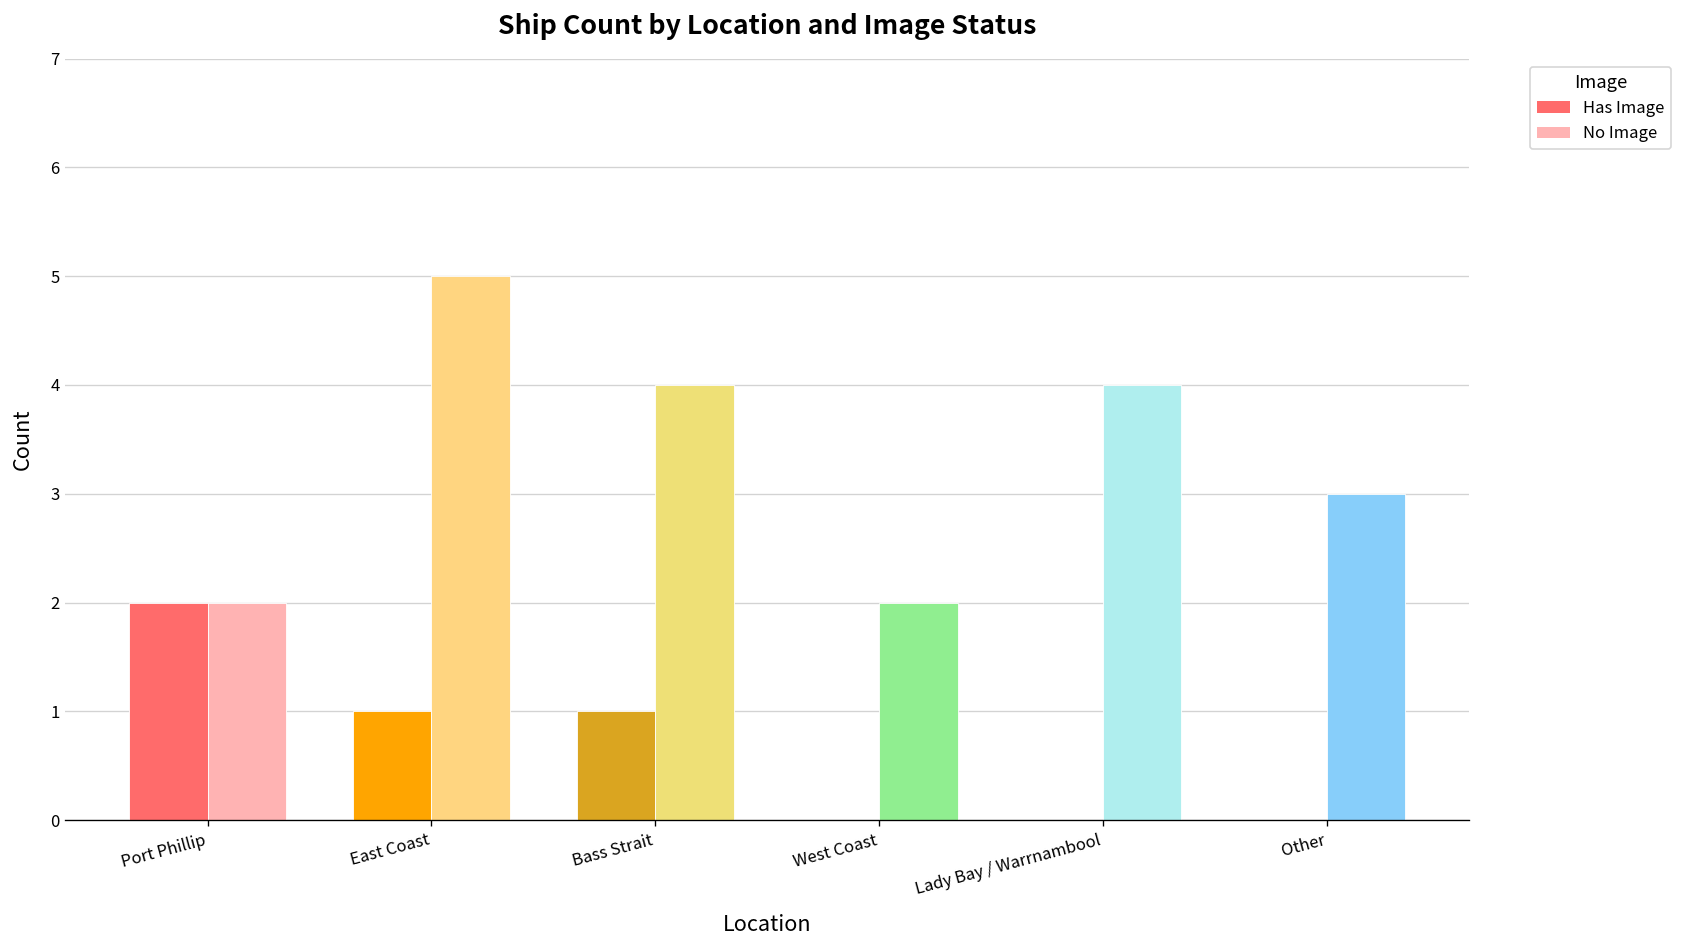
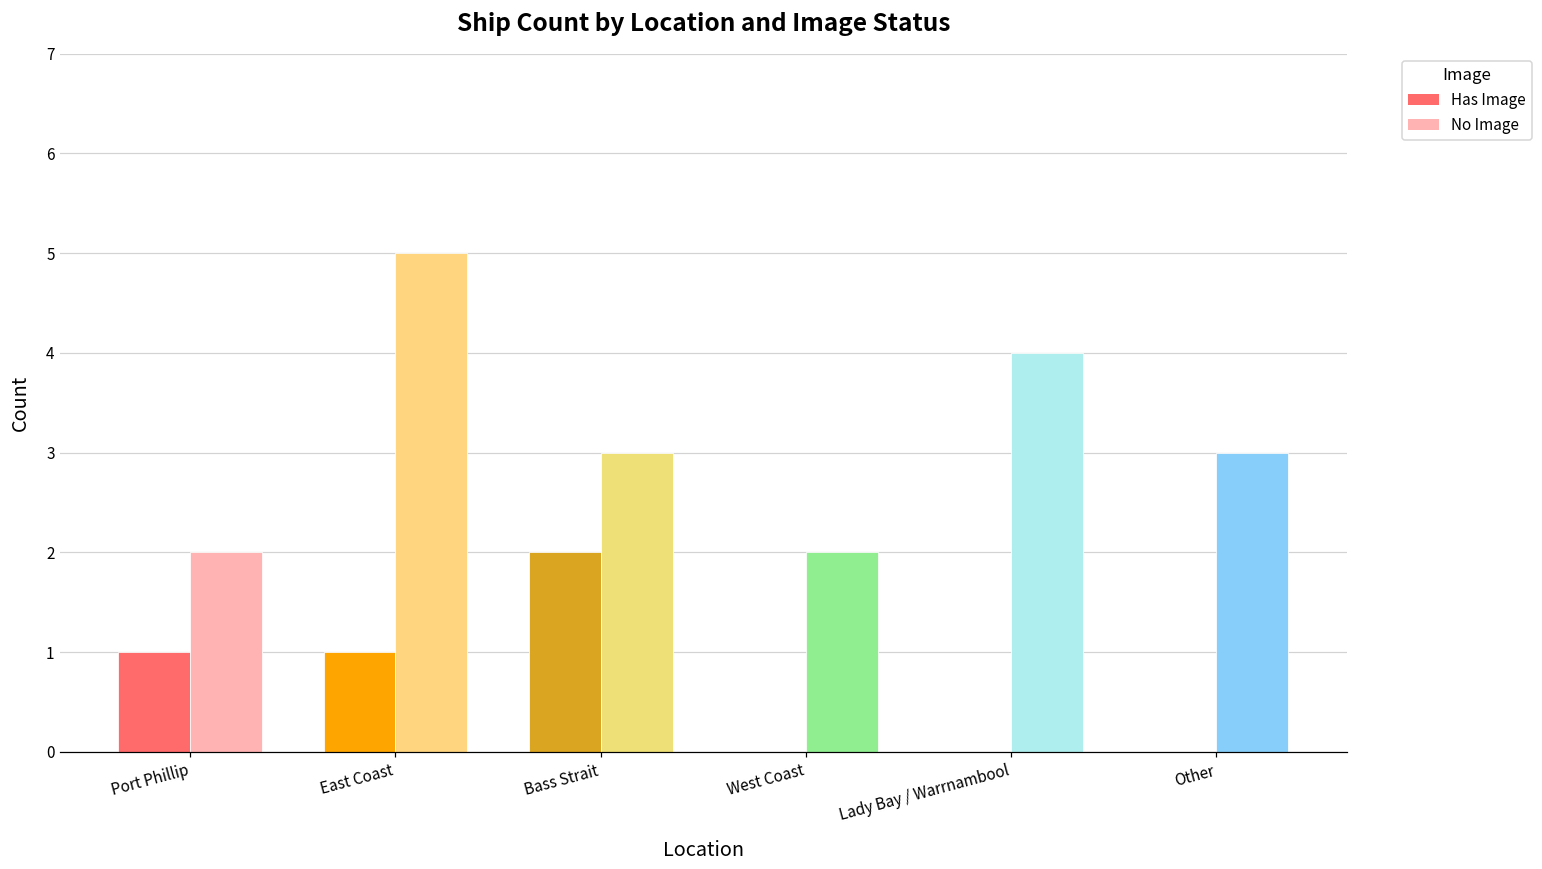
Has Image, Port Phillip: 2 -> 1
Has Image, Bass Strait: 1 -> 2
No Image, Bass Strait: 4 -> 3
